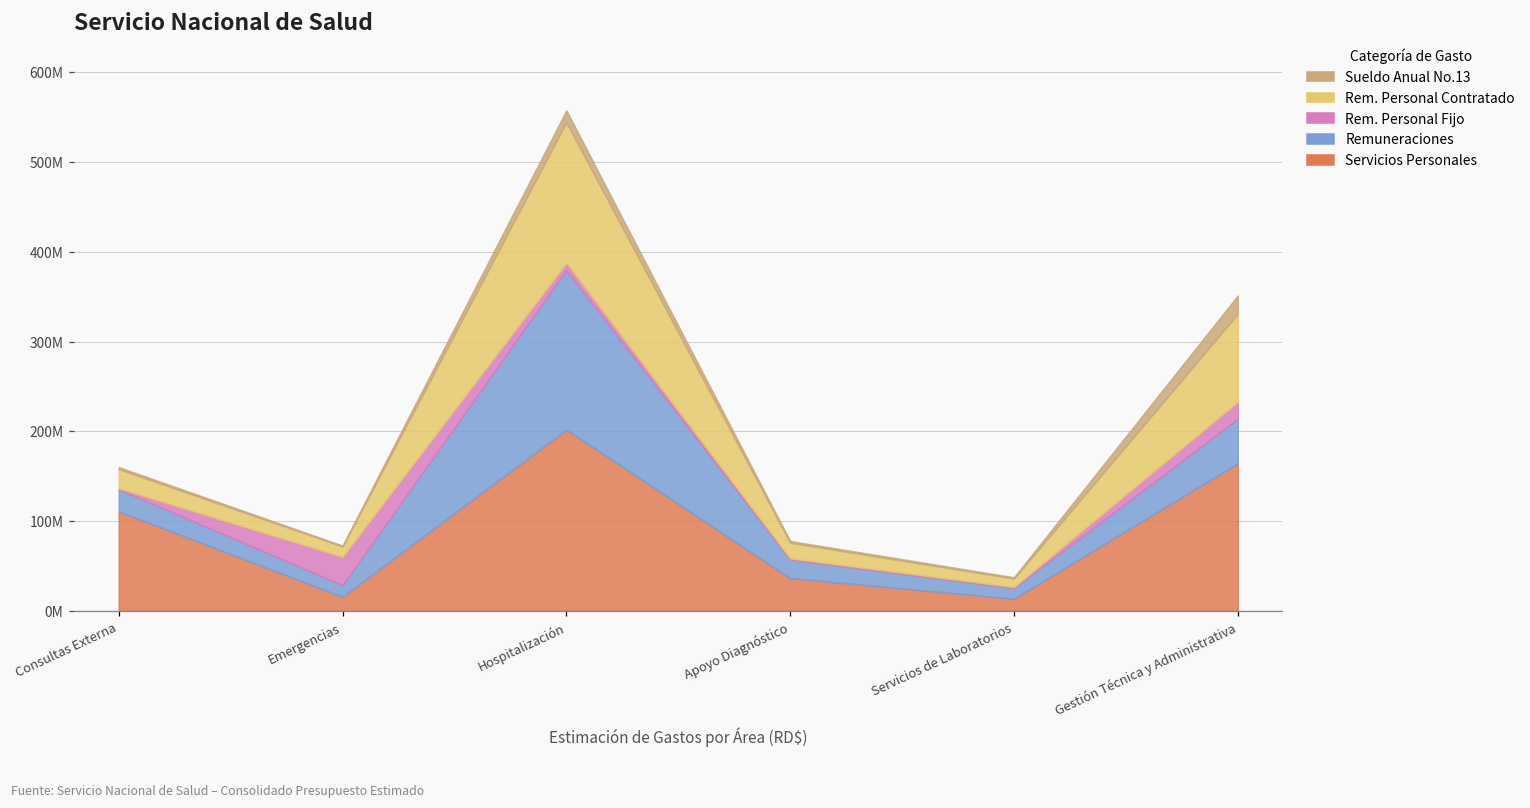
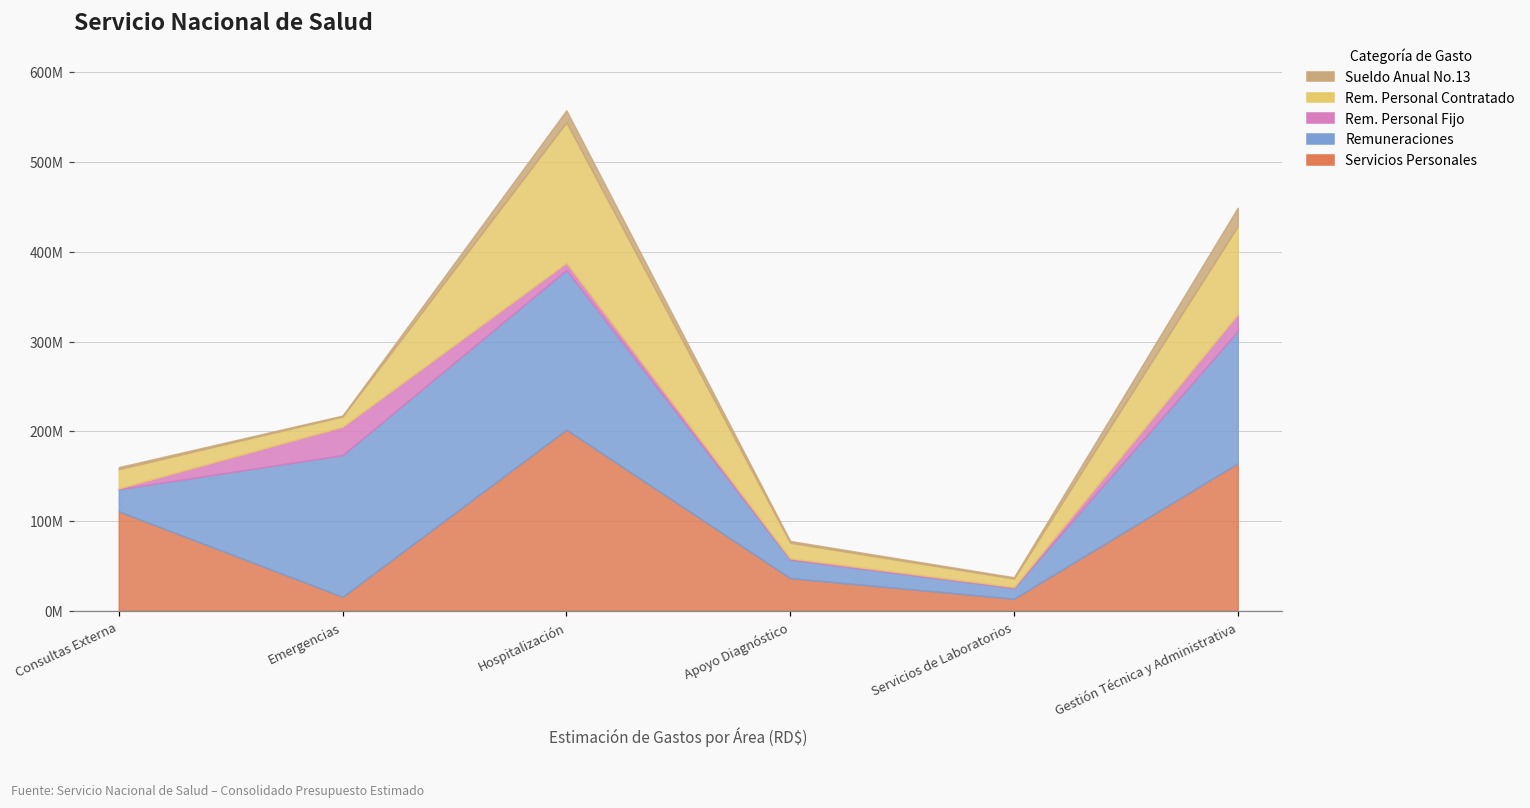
Remuneraciones, Emergencias: 10000000 -> 160000000
Remuneraciones, Gestión Técnica y Administrativa: 50000000 -> 150000000
